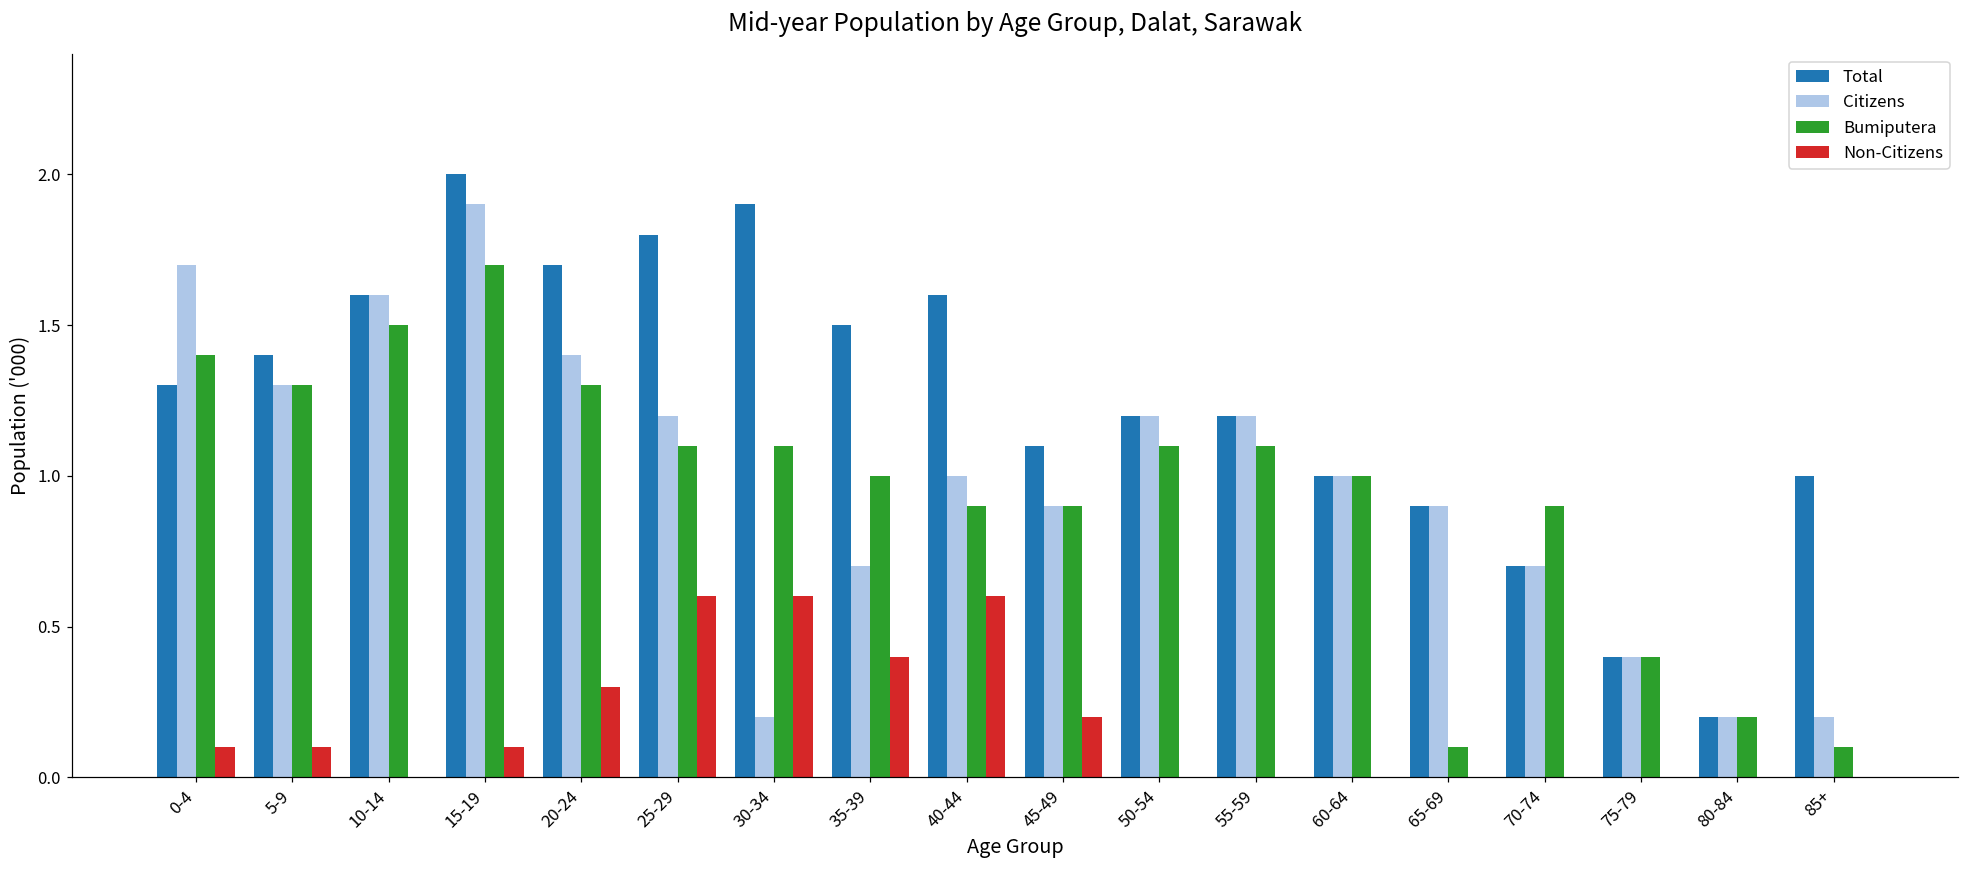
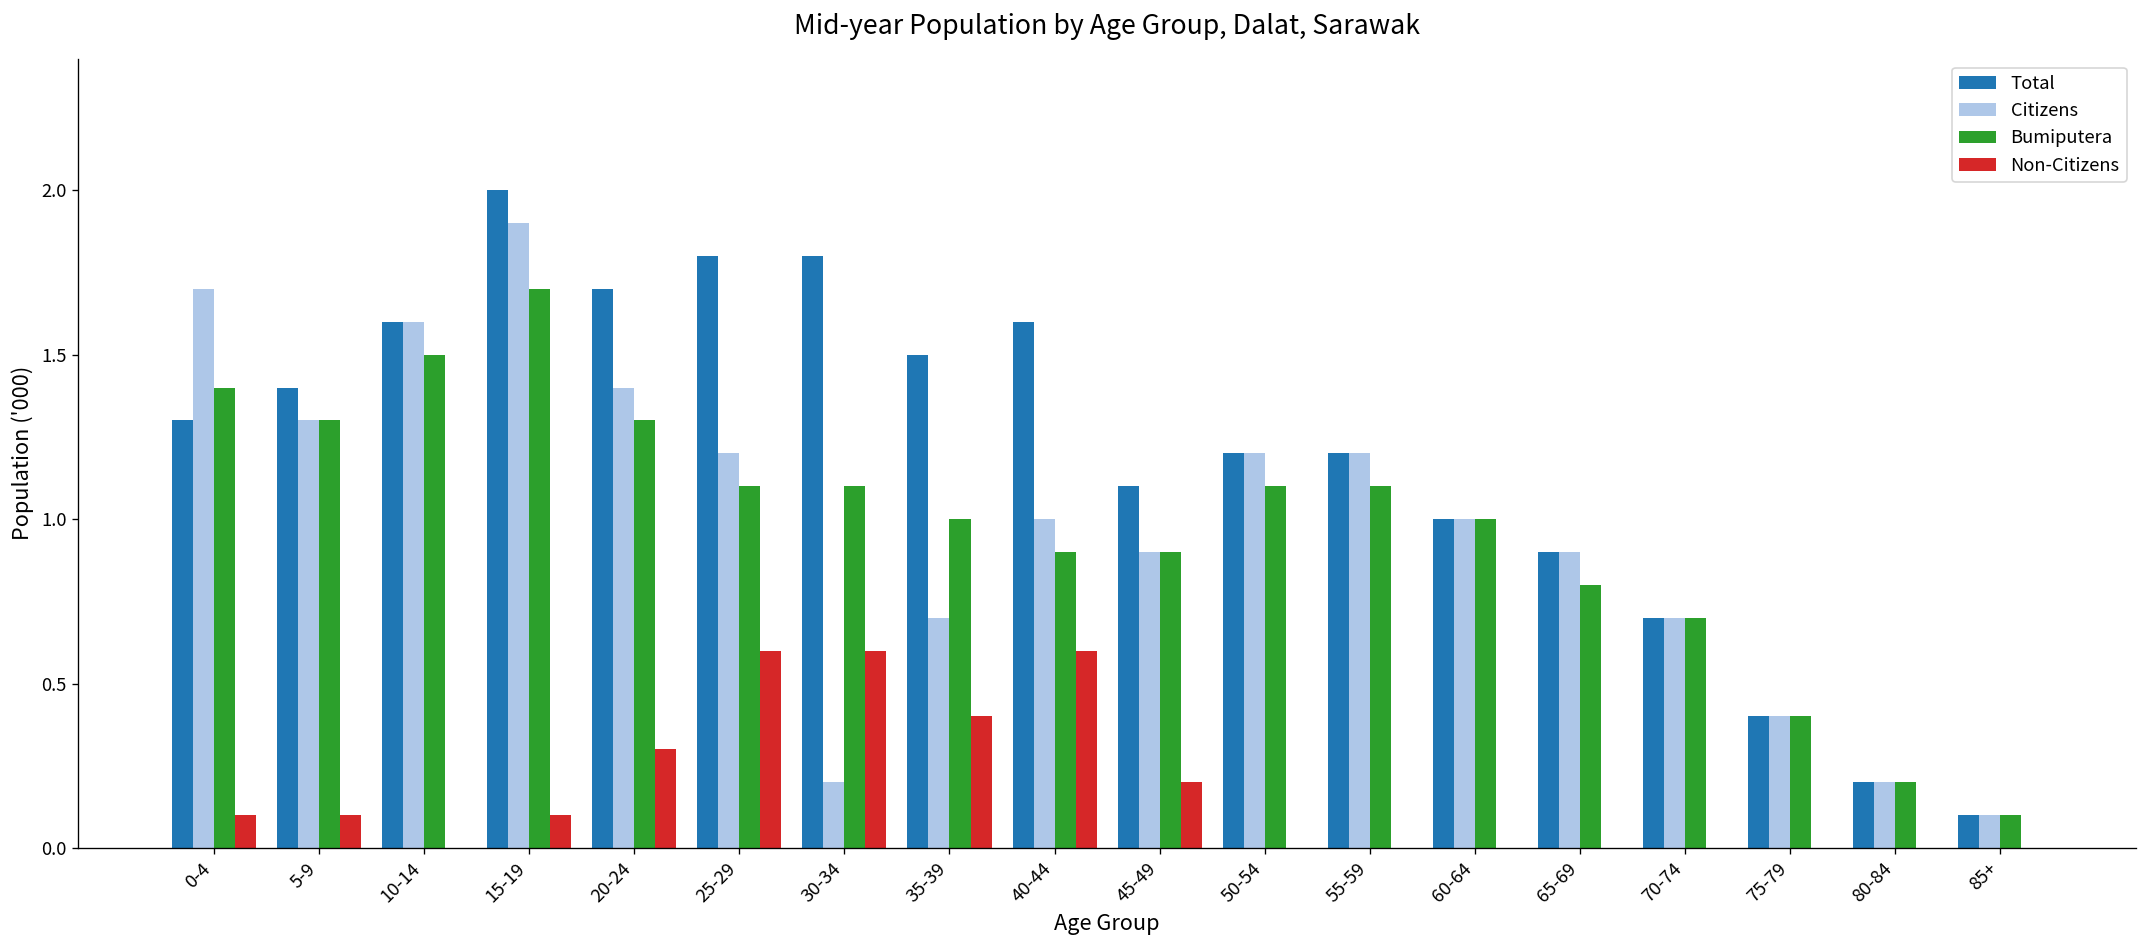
Total, 30-34: 1.9 -> 1.8
Bumiputera, 65-69: 0.1 -> 0.8
Bumiputera, 70-74: 0.9 -> 0.7
Total, 85+: 1.0 -> 0.1
Citizens, 85+: 0.2 -> 0.1
